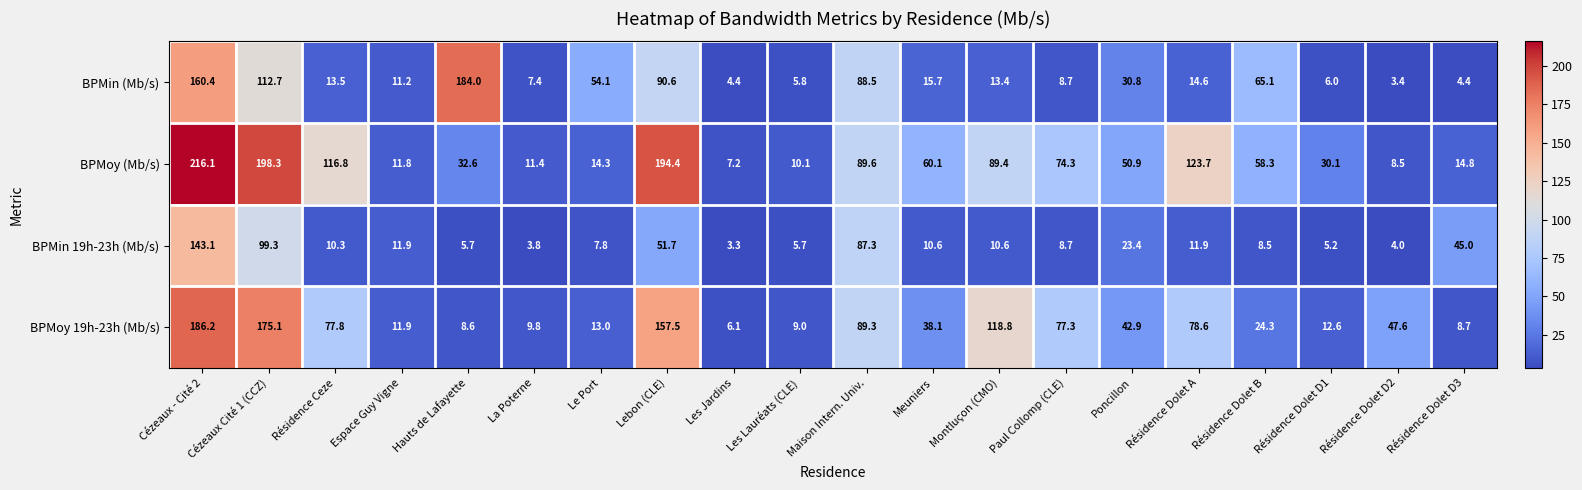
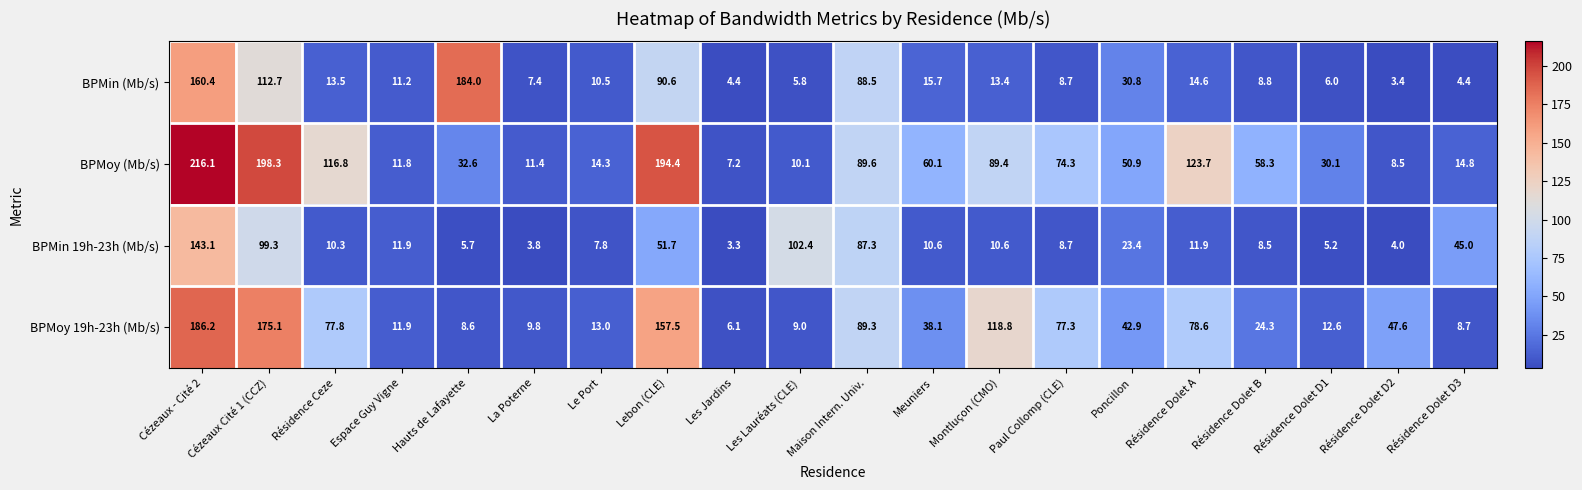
BPMin (Mb/s), Le Port: 54.1 -> 10.5
BPMin (Mb/s), Résidence Dolet B: 65.1 -> 8.8
BPMin 19h-23h (Mb/s), Les Lauréats (CLE): 5.7 -> 102.4
